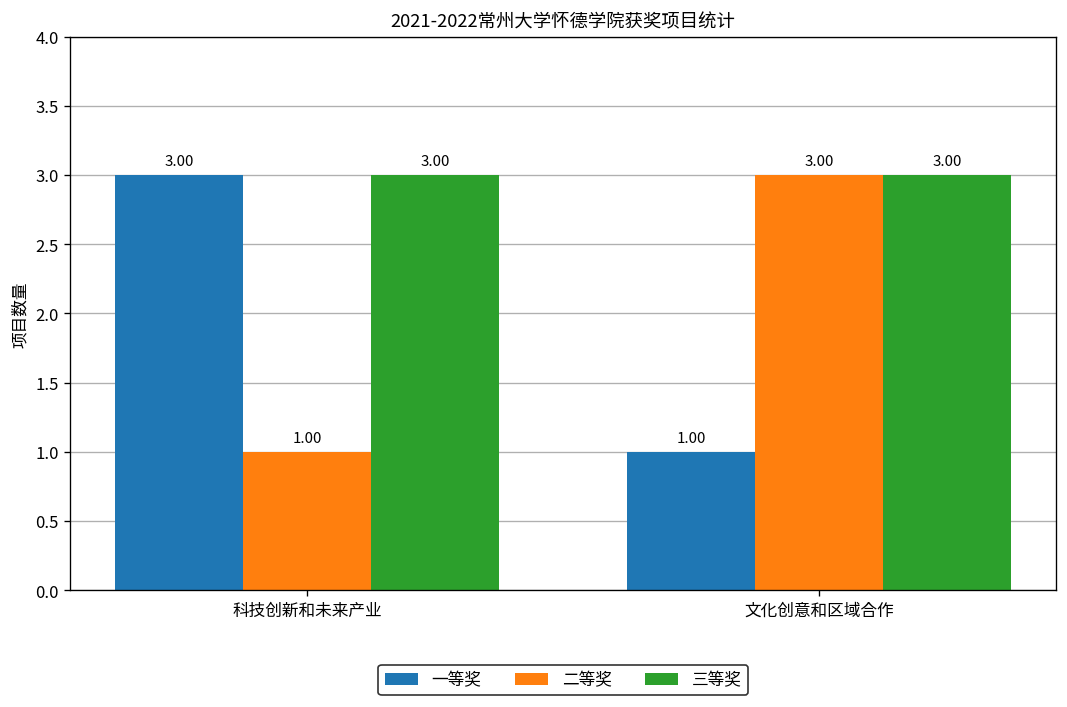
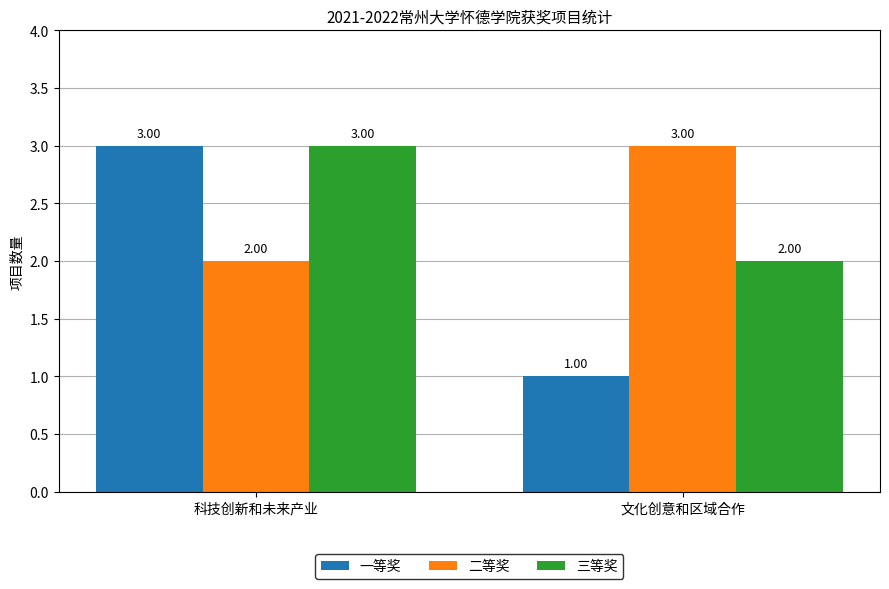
二等奖, 科技创新和未来产业: 1.00 -> 2.00
三等奖, 文化创意和区域合作: 3.00 -> 2.00
